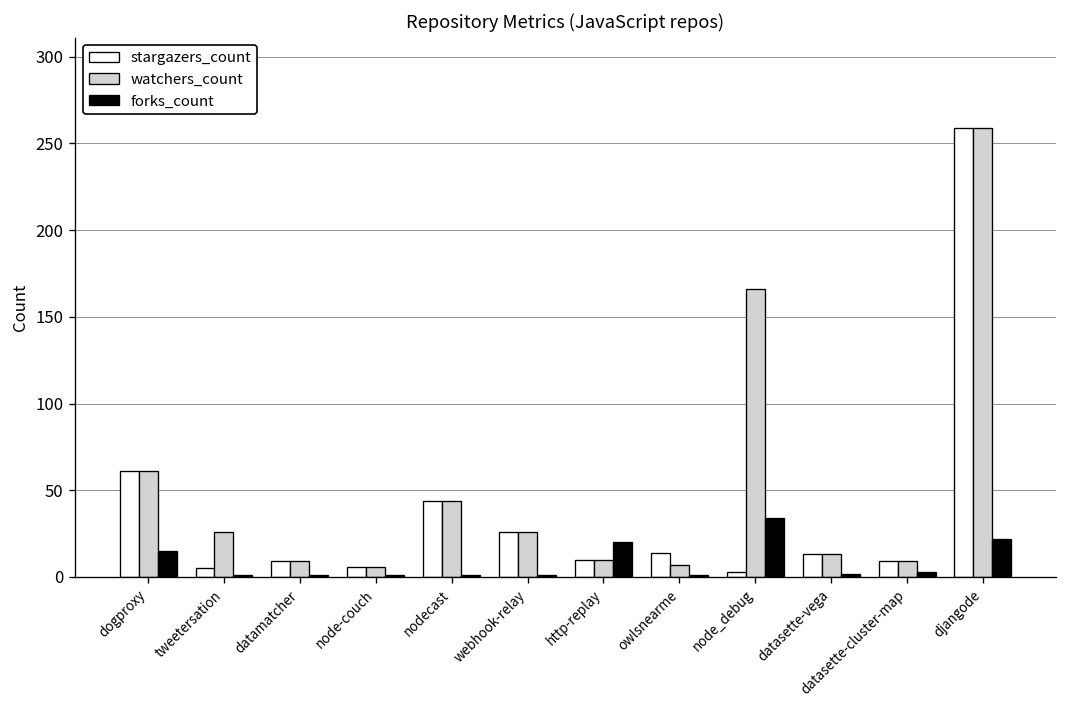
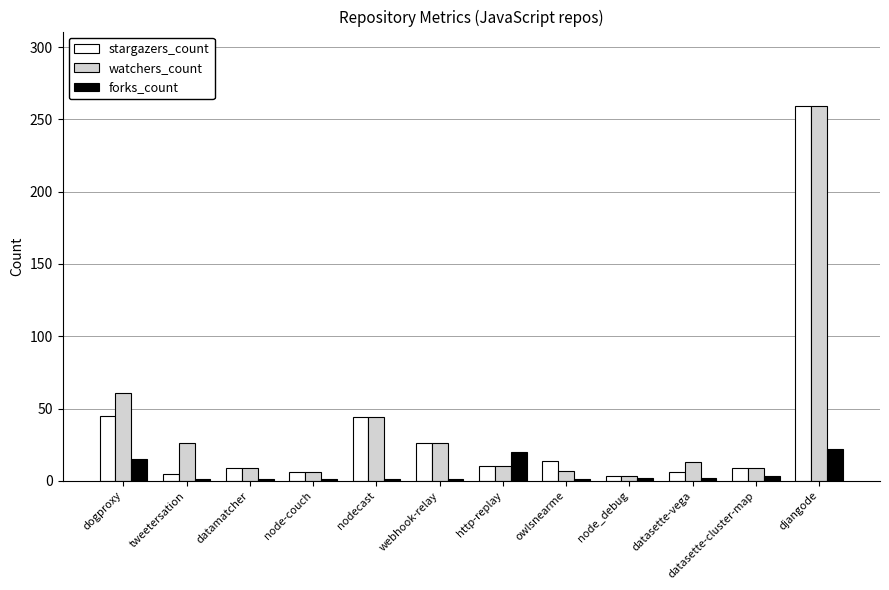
stargazers_count, dogproxy: 61 -> 45
watchers_count, node_debug: 166 -> 3
forks_count, node_debug: 34 -> 2
stargazers_count, datasette-vega: 13 -> 6
